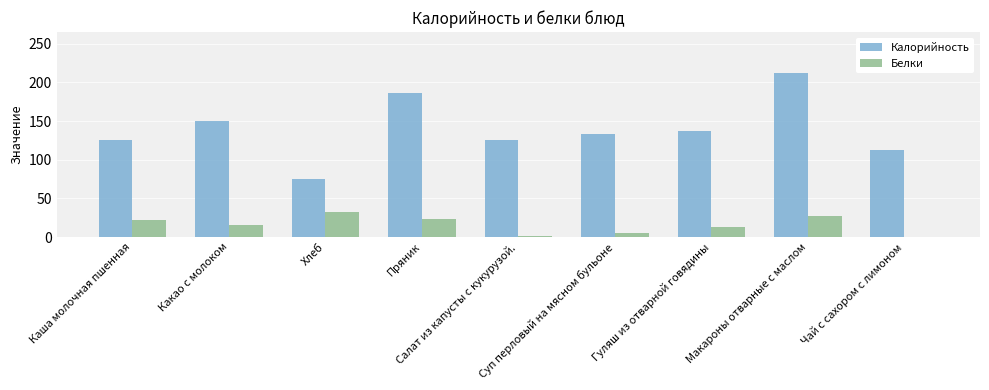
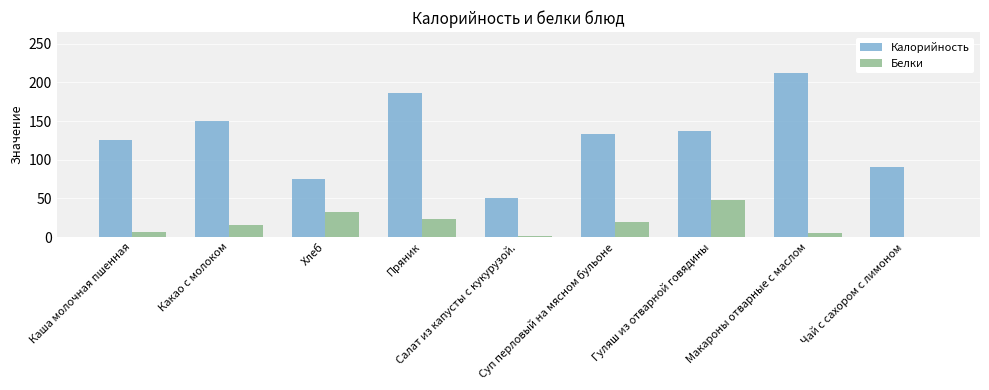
Белки, Каша молочная пшенная: 20 -> 10
Калорийность, Салат из капусты с кукурузой.: 130 -> 50
Белки, Суп перловый на мясном бульоне: 10 -> 20
Белки, Гуляш из отварной говядины: 10 -> 50
Белки, Макароны отварные с маслом: 30 -> 10
Калорийность, Чай с сахором с лимоном: 110 -> 90
